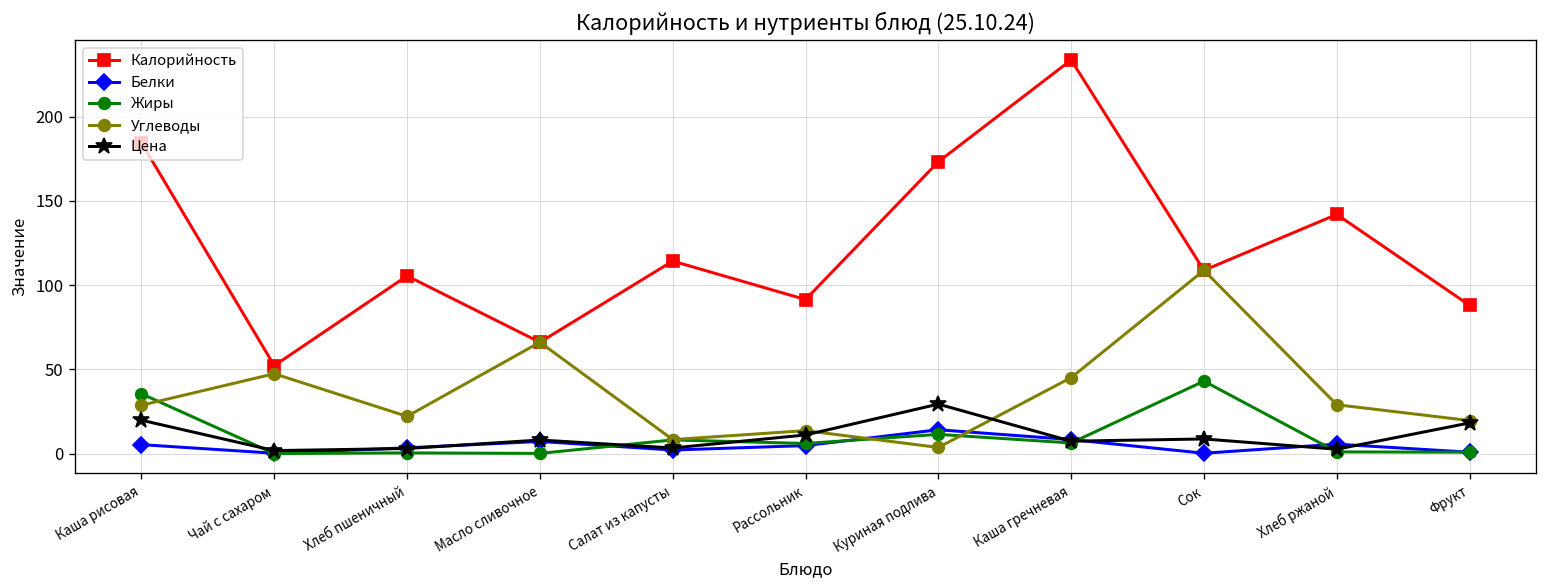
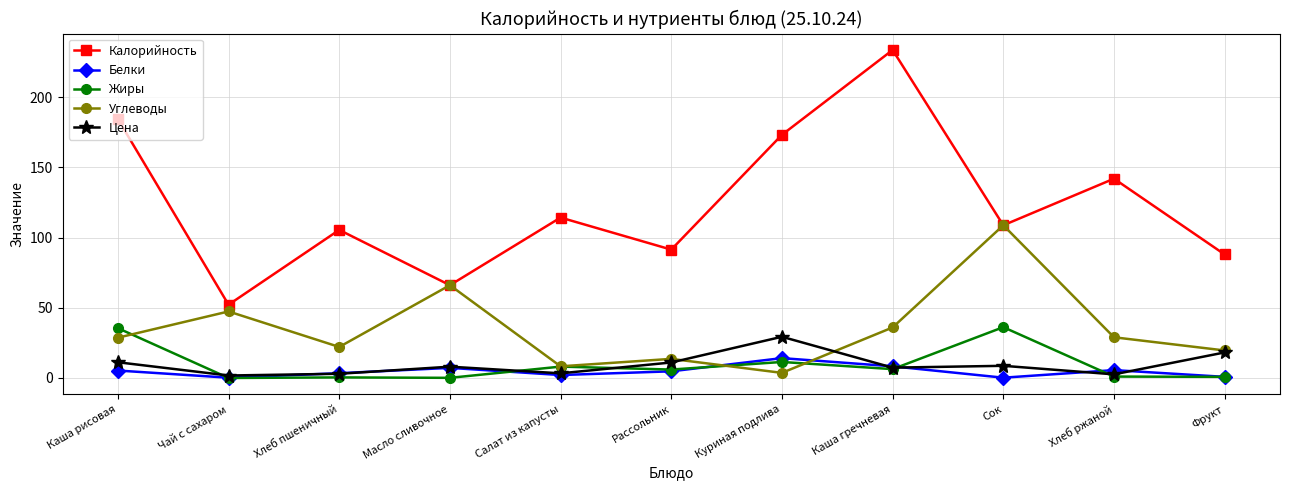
Цена, Каша рисовая: 20 -> 11
Углеводы, Каша гречневая: 45 -> 36
Жиры, Сок: 43 -> 36
